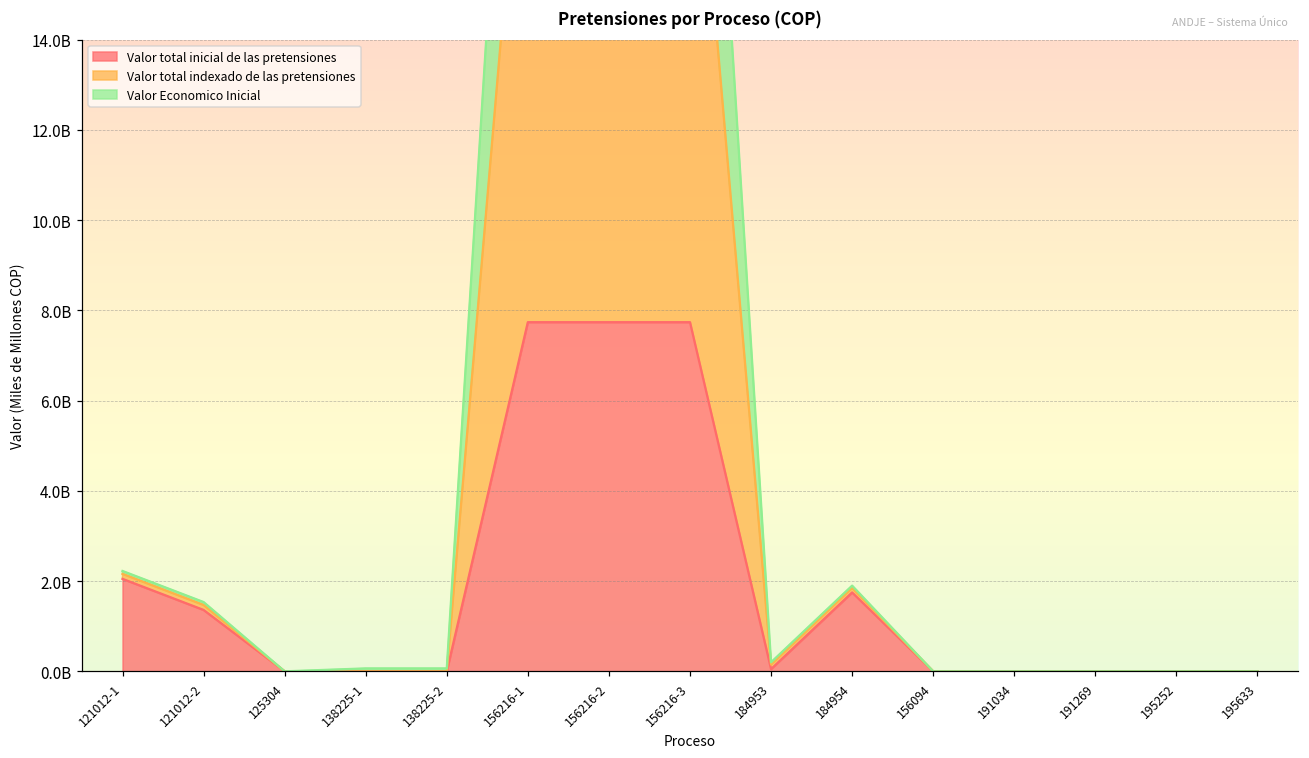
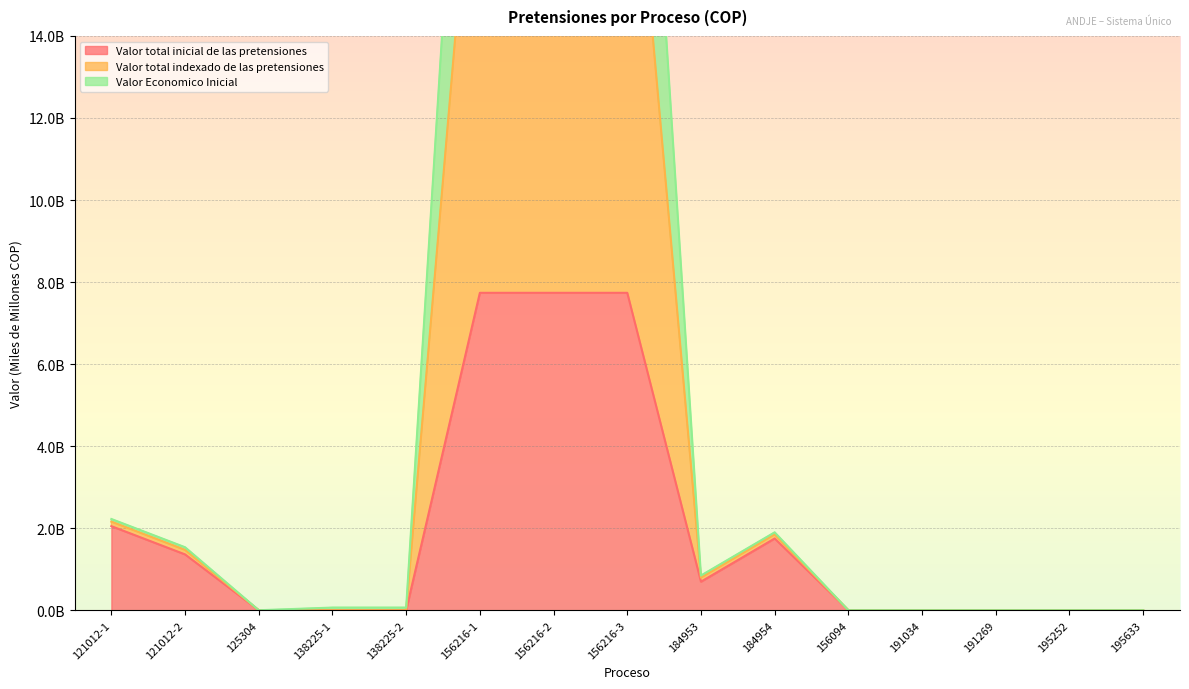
Valor total inicial de las pretensiones, 184953: 100000000 -> 700000000
